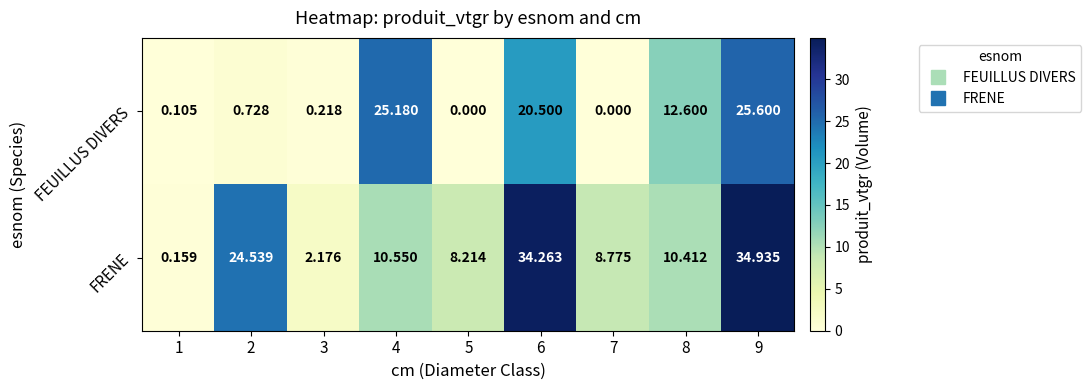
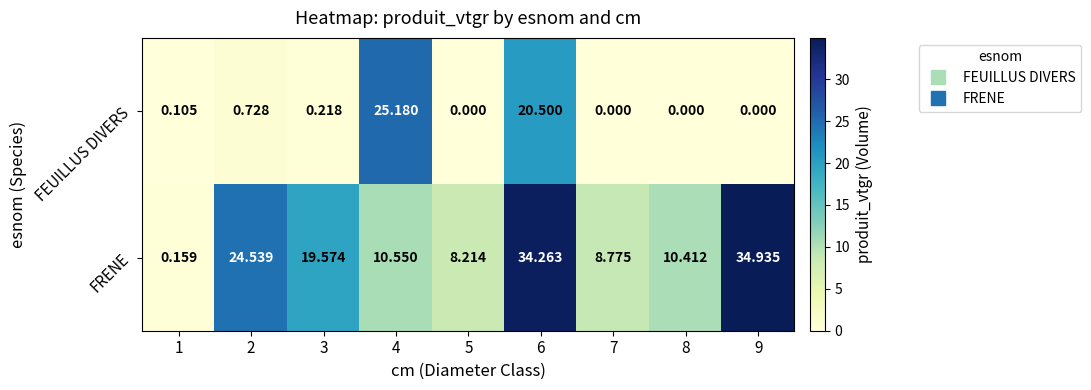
FEUILLUS DIVERS, 8: 12.600 -> 0.000
FEUILLUS DIVERS, 9: 25.600 -> 0.000
FRENE, 3: 2.176 -> 19.574
